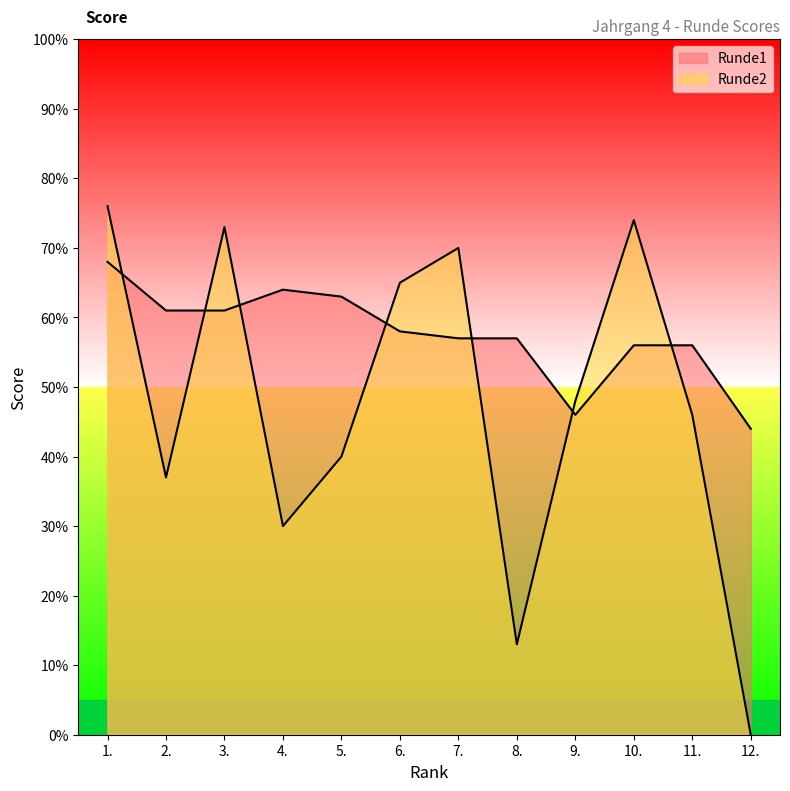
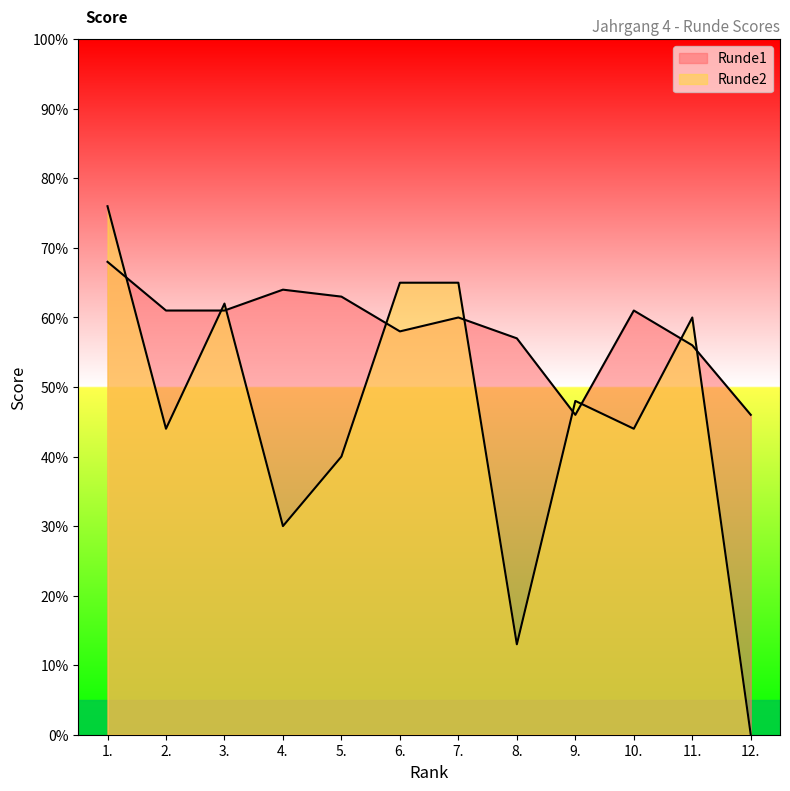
Runde2, 2.: 37% -> 44%
Runde2, 3.: 73% -> 62%
Runde1, 7.: 57% -> 60%
Runde2, 7.: 70% -> 65%
Runde1, 10.: 56% -> 61%
Runde2, 10.: 74% -> 44%
Runde2, 11.: 46% -> 60%
Runde1, 12.: 44% -> 46%
